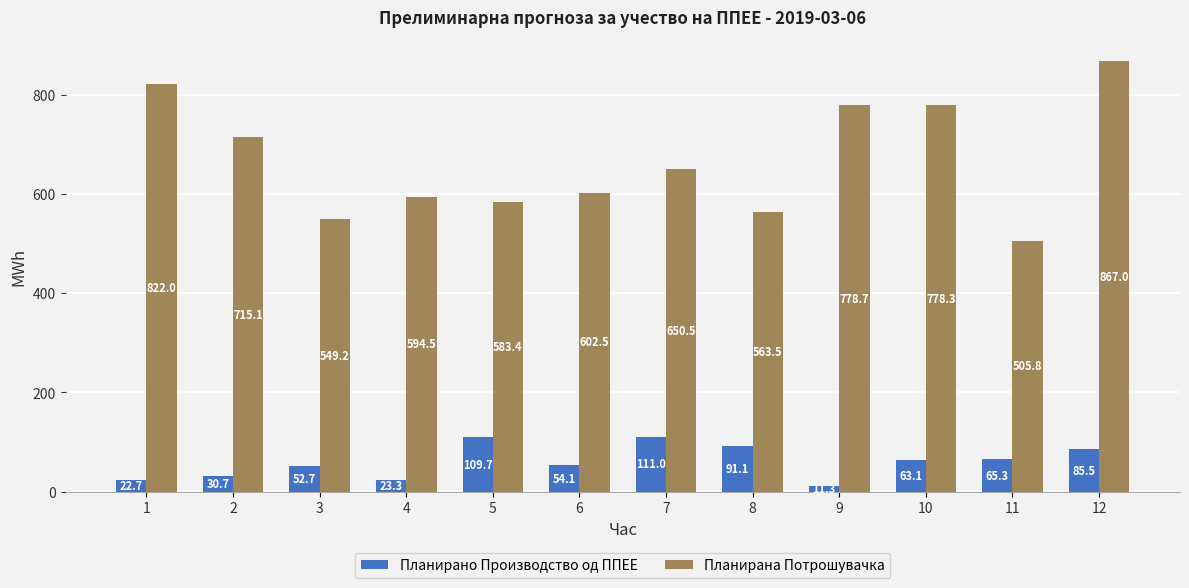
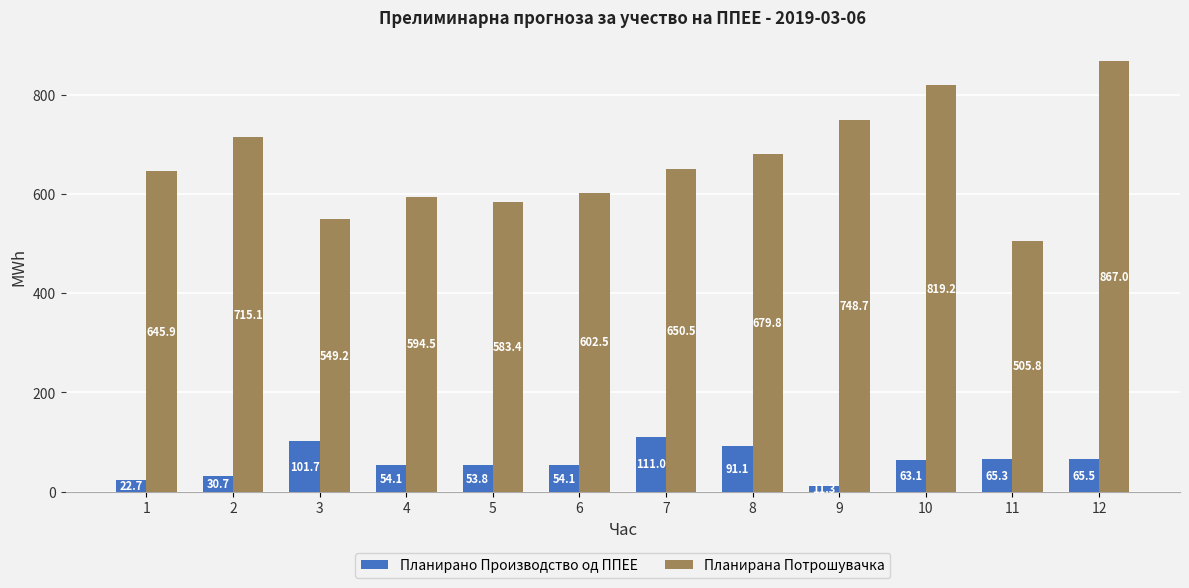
Планирана Потрошувачка, 1: 822.0 -> 645.9
Планирано Производство од ППЕЕ, 3: 52.7 -> 101.7
Планирано Производство од ППЕЕ, 4: 23.3 -> 54.1
Планирано Производство од ППЕЕ, 5: 109.7 -> 53.8
Планирана Потрошувачка, 8: 563.5 -> 679.8
Планирана Потрошувачка, 9: 778.7 -> 748.7
Планирана Потрошувачка, 10: 778.3 -> 819.2
Планирано Производство од ППЕЕ, 12: 85.5 -> 65.5
